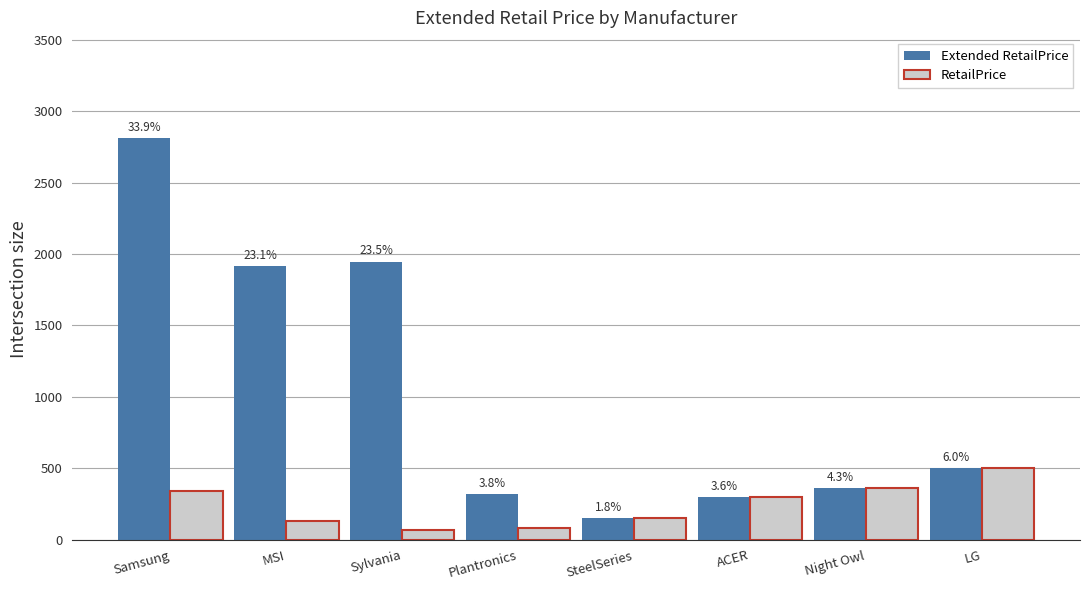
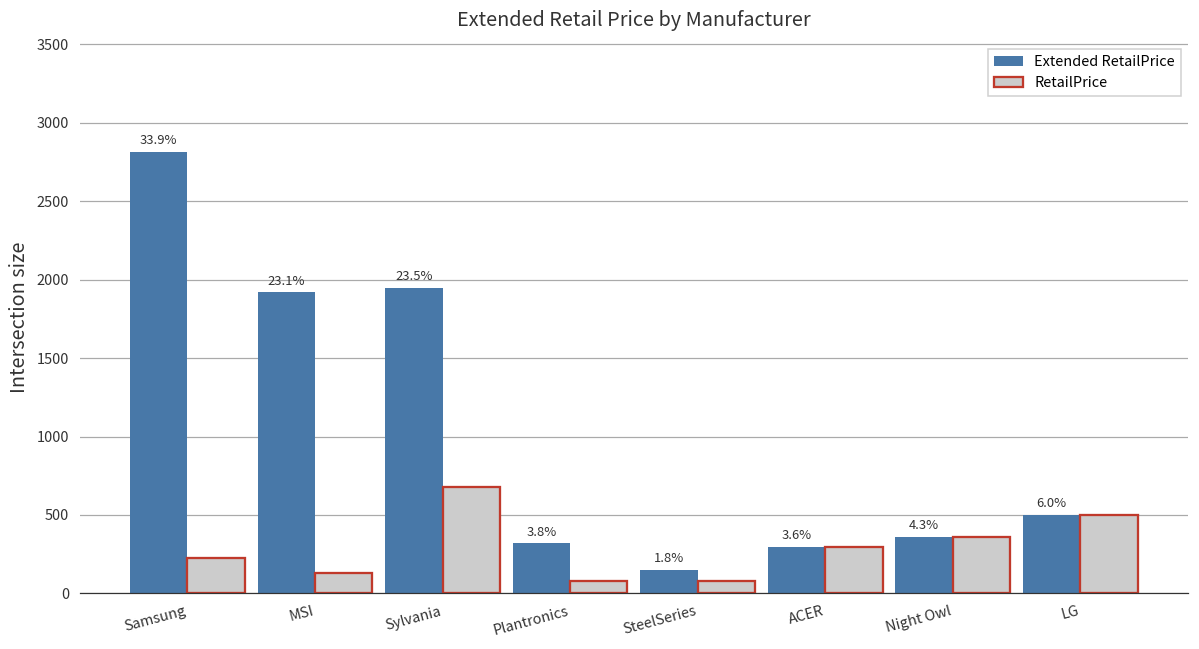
RetailPrice, Samsung: 340 -> 230
RetailPrice, Sylvania: 70 -> 680
RetailPrice, SteelSeries: 150 -> 80
